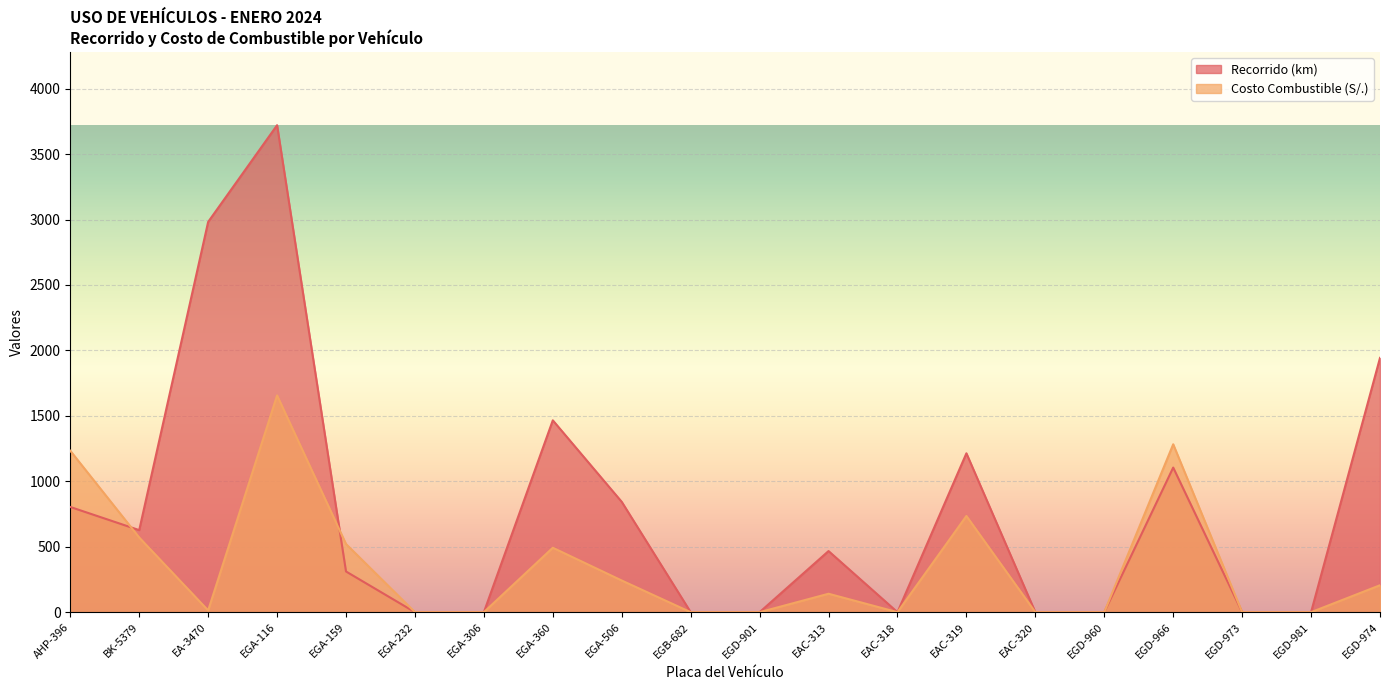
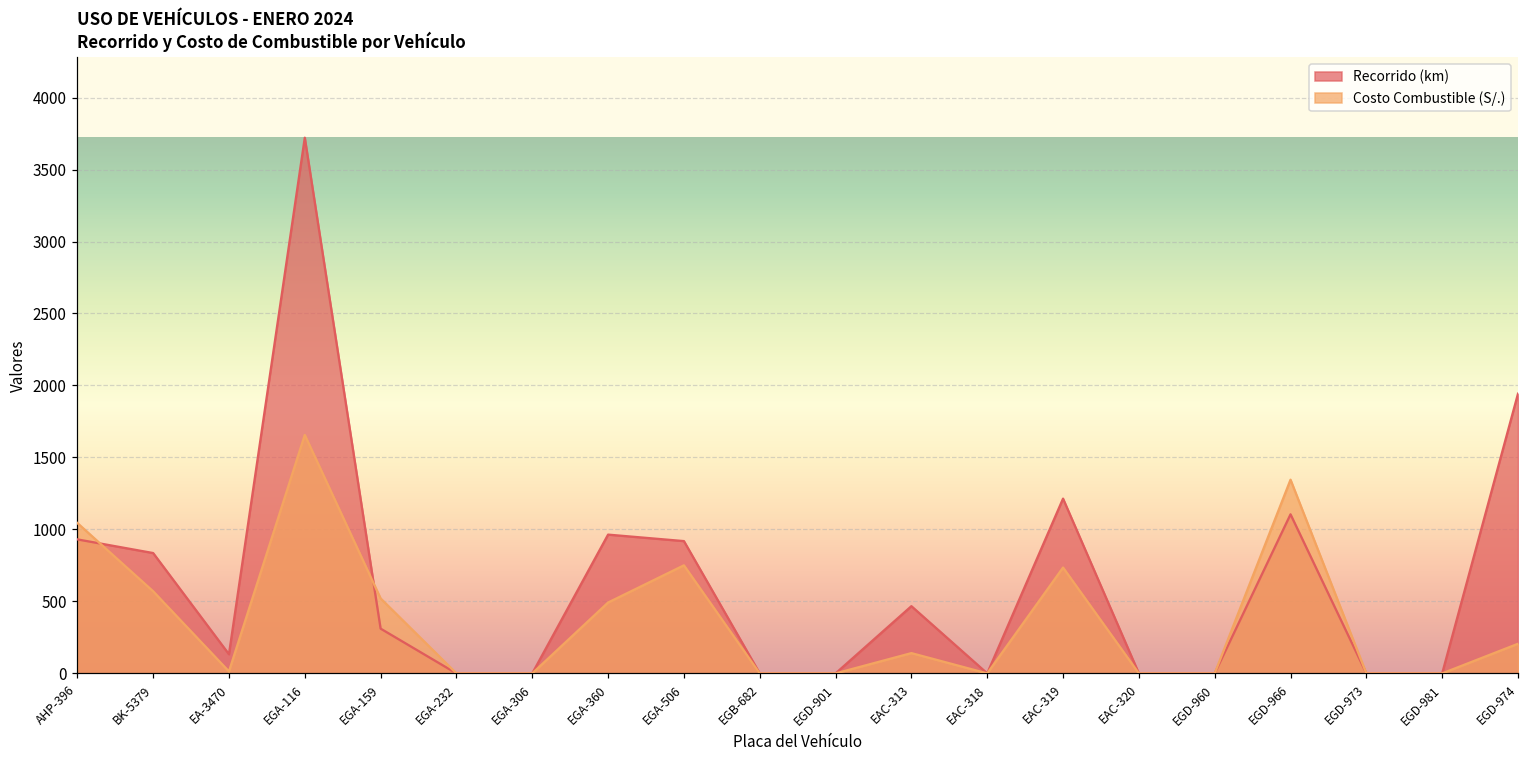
Recorrido (km), AHP-396: 800 -> 930
Costo Combustible (S/.), AHP-396: 1230 -> 1040
Recorrido (km), BK-5379: 630 -> 840
Recorrido (km), EA-3470: 2980 -> 130
Recorrido (km), EGA-360: 1470 -> 960
Recorrido (km), EGA-506: 840 -> 920
Costo Combustible (S/.), EGA-506: 240 -> 750
Costo Combustible (S/.), EGD-966: 1280 -> 1350
